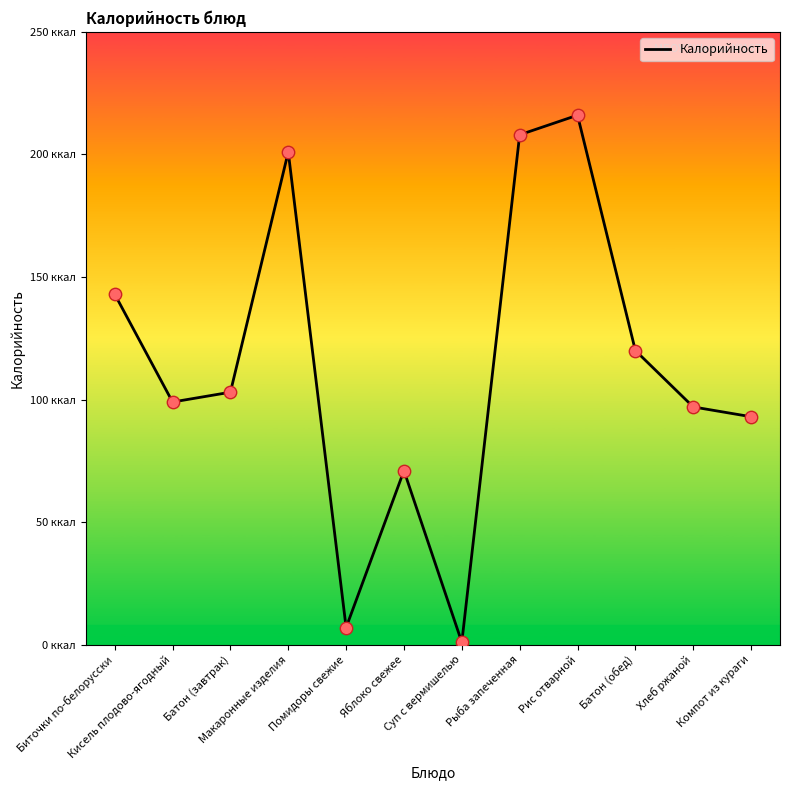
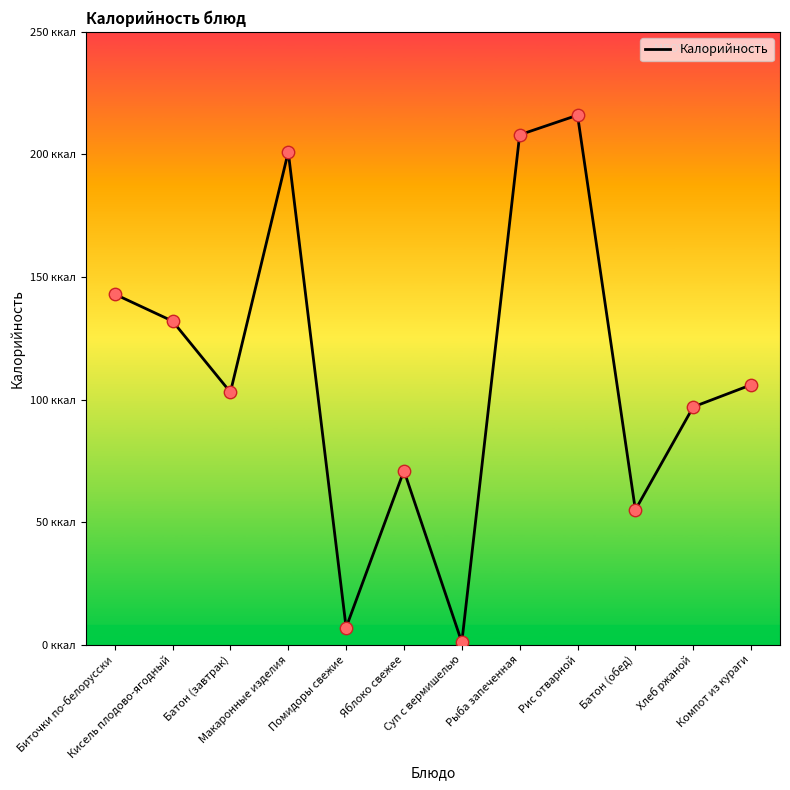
Кисель плодово-ягодный: 99 ккал -> 132 ккал
Батон (обед): 120 ккал -> 55 ккал
Компот из кураги: 93 ккал -> 106 ккал
